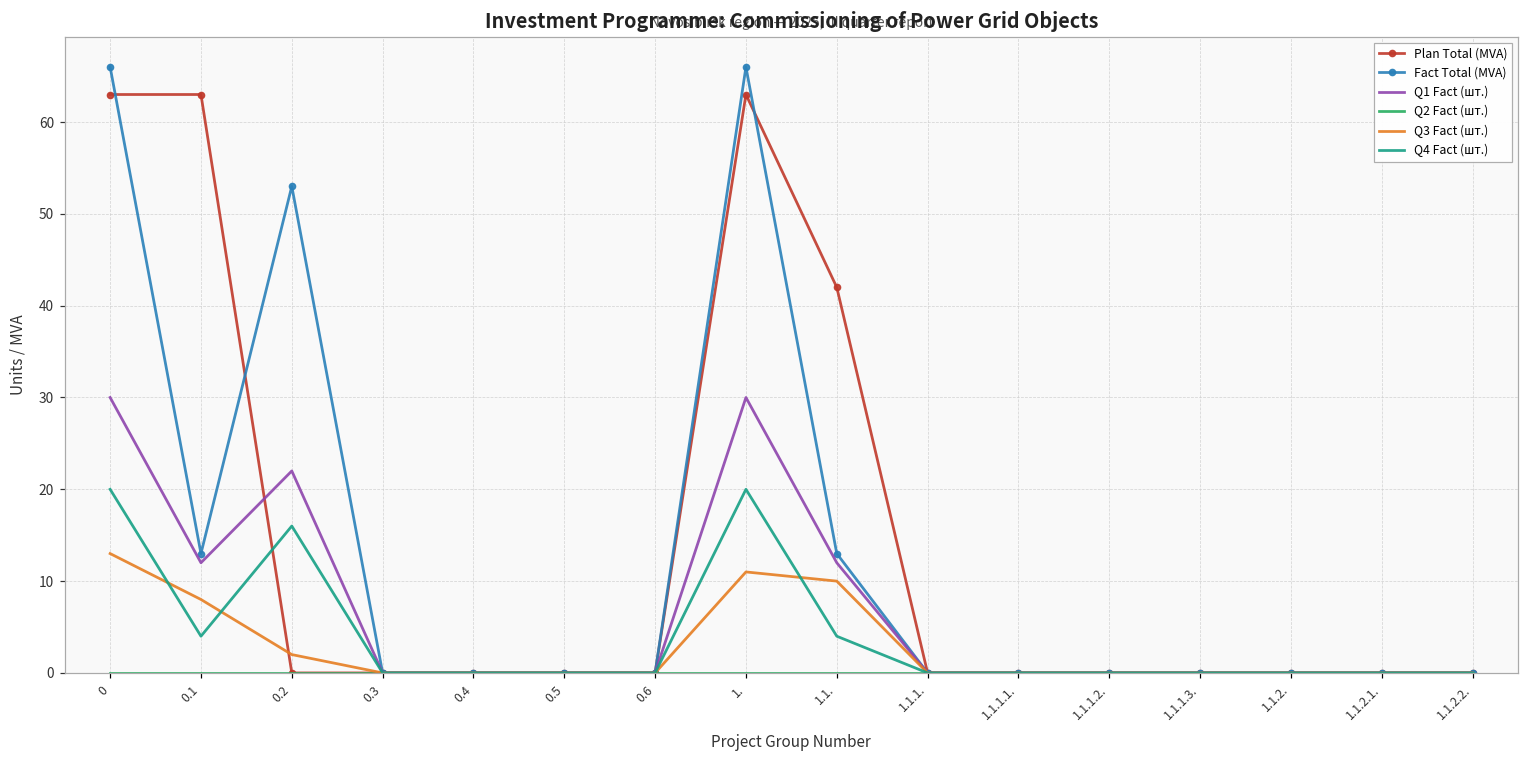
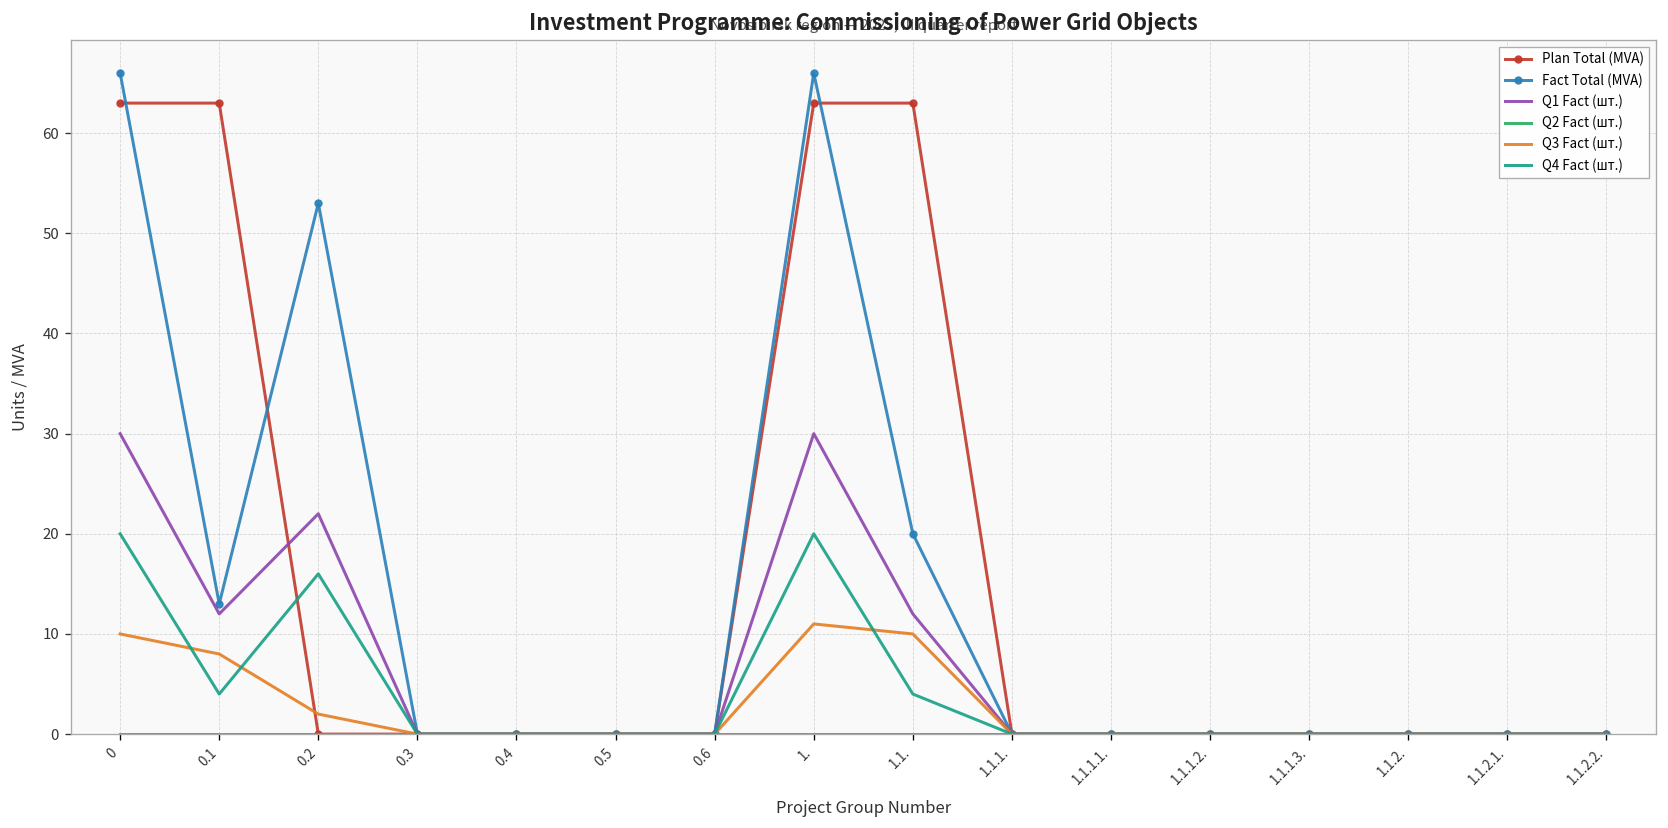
Q3 Fact (шт.), 0: 13 -> 10
Plan Total (MVA), 1.1.: 42 -> 63
Fact Total (MVA), 1.1.: 13 -> 20
